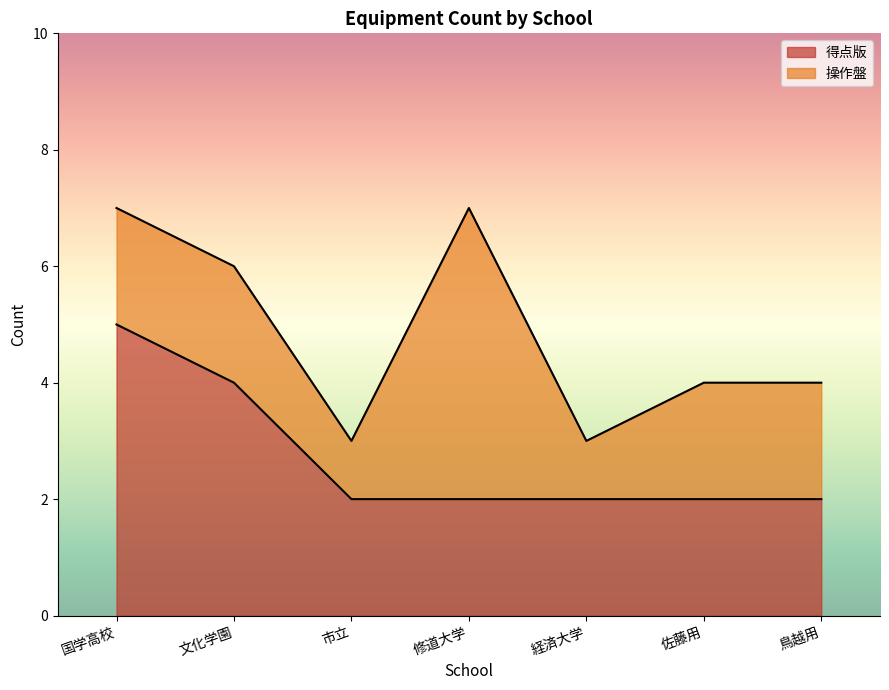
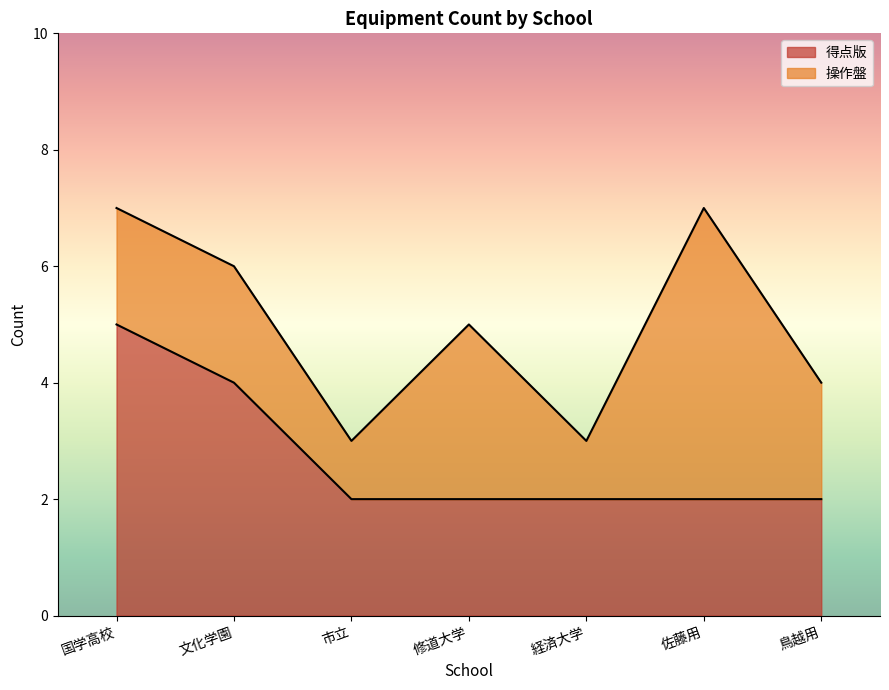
操作盤, 修道大学: 5 -> 3
操作盤, 佐藤用: 2 -> 5
